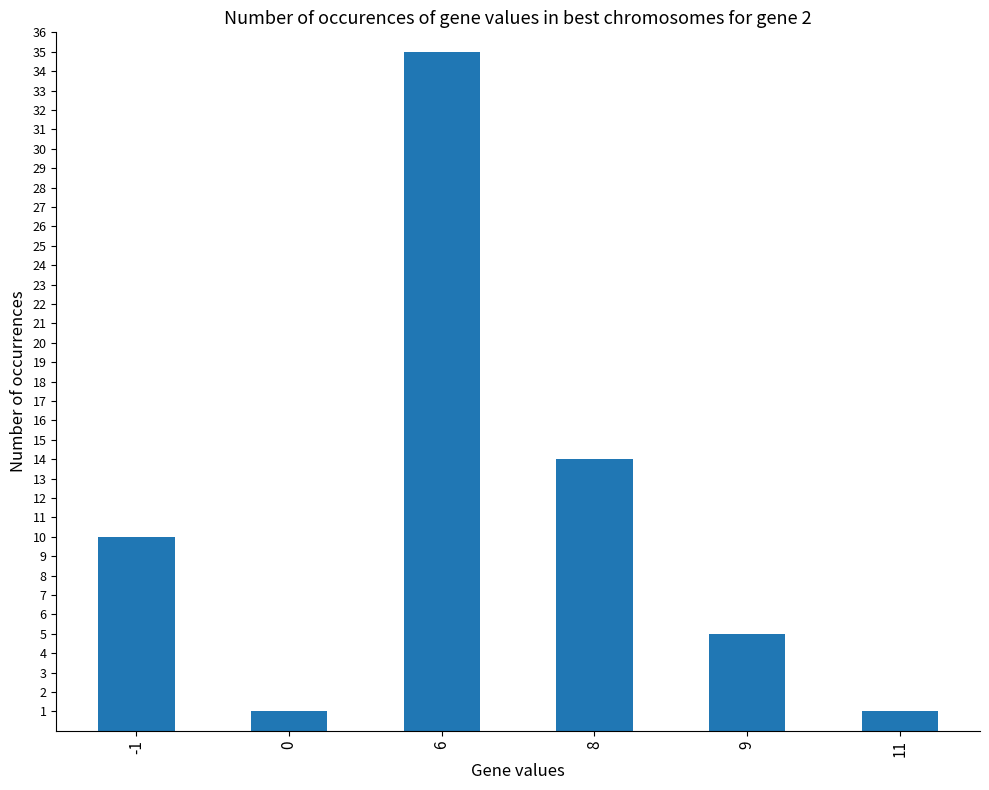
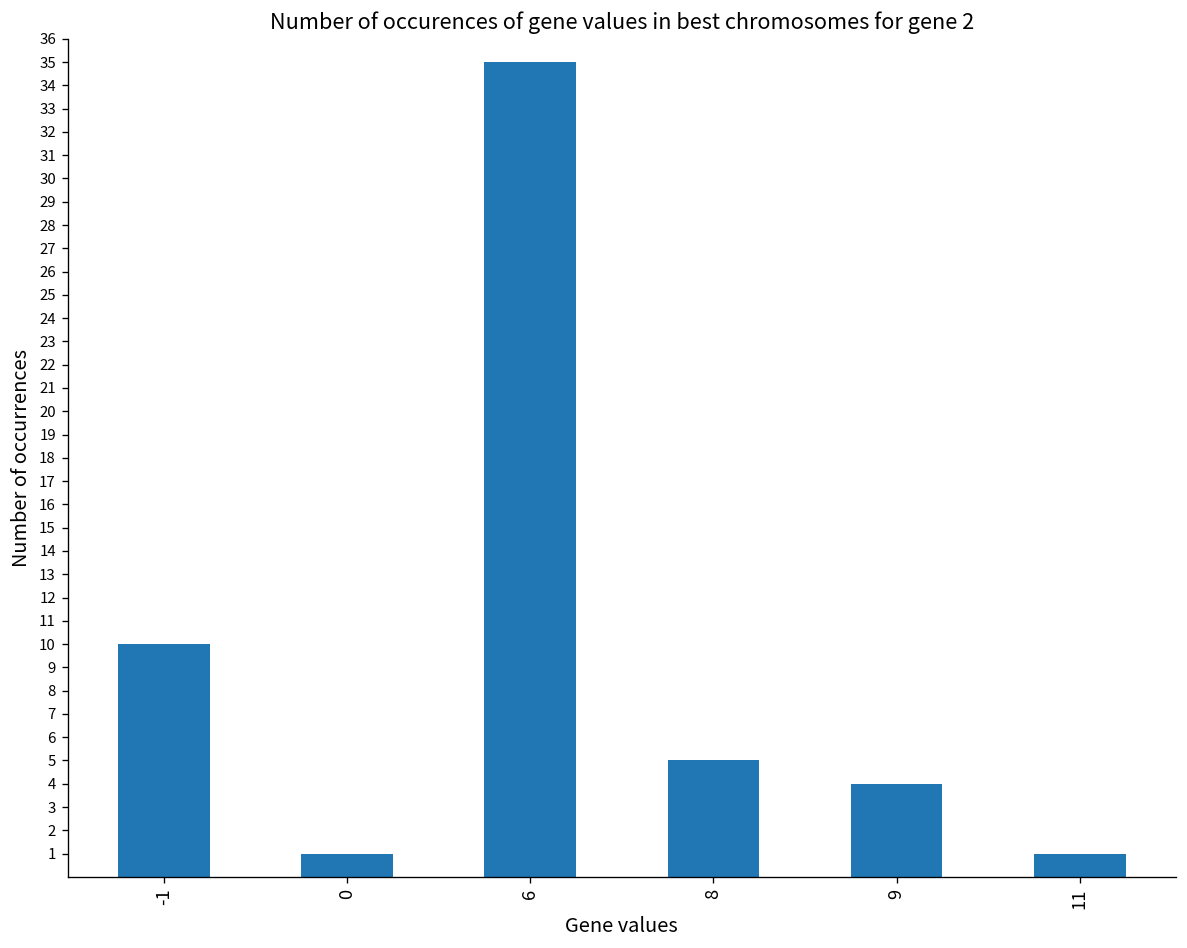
8: 14 -> 5
9: 5 -> 4
